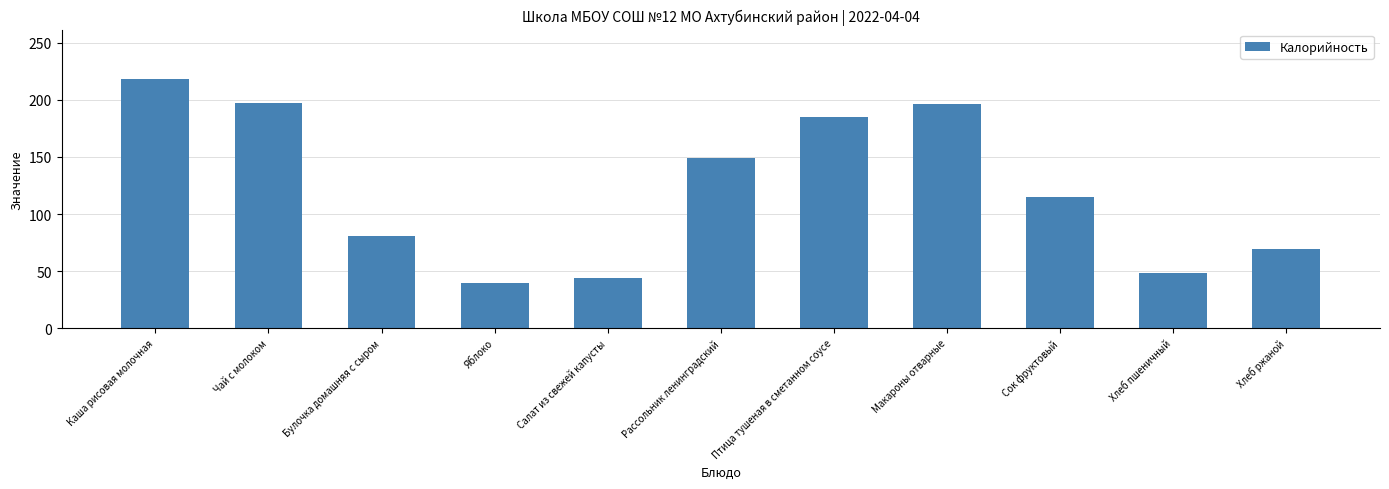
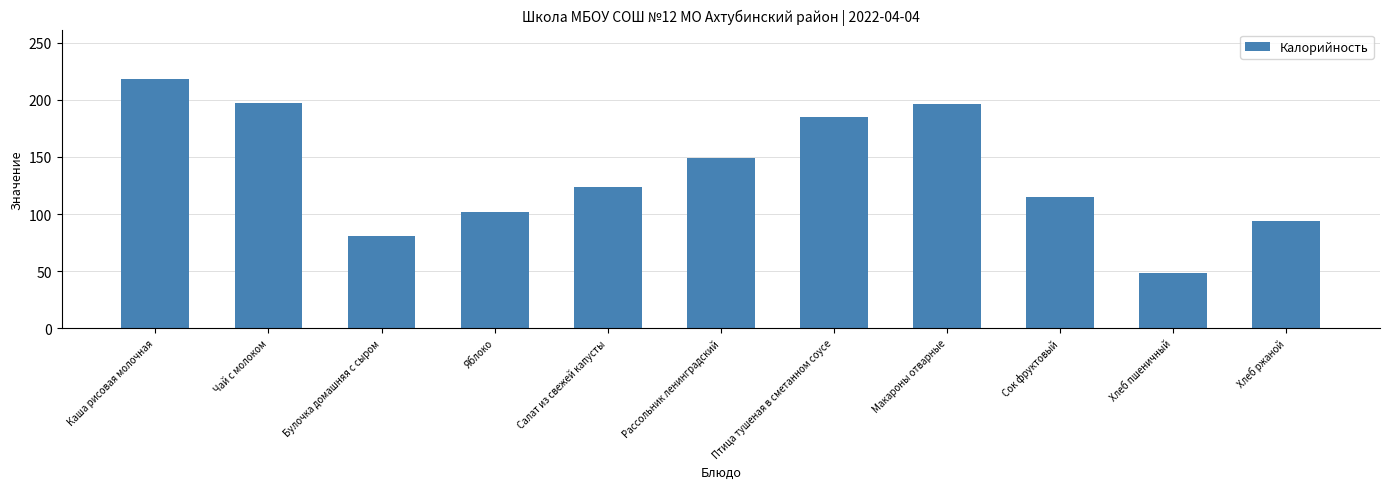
Яблоко: 40 -> 102
Салат из свежей капусты: 44 -> 124
Хлеб ржаной: 69 -> 94
